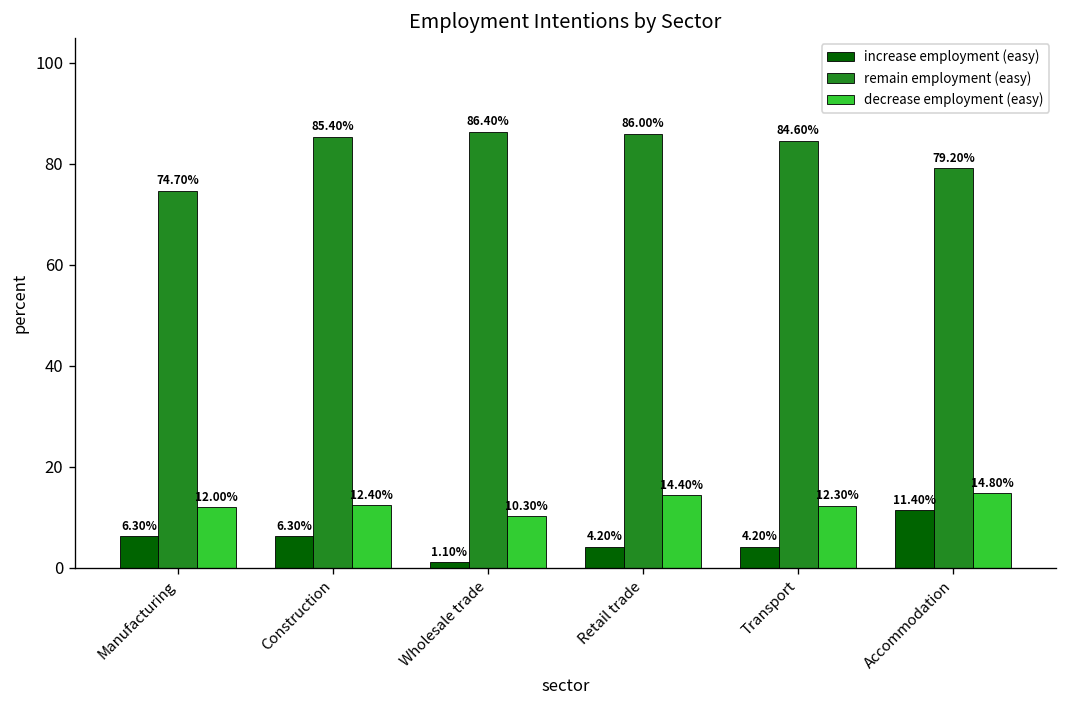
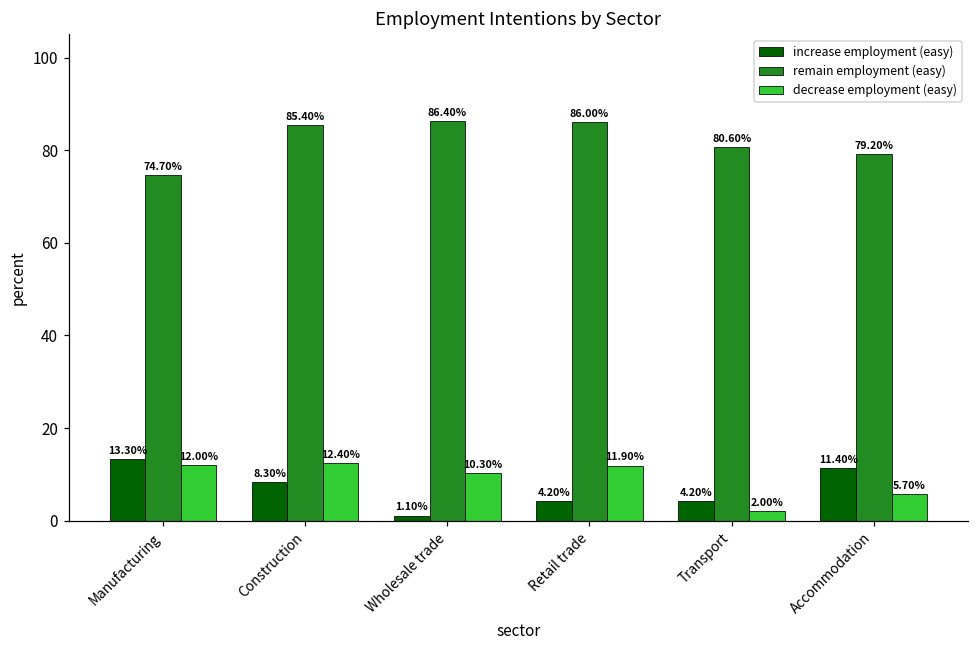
increase employment (easy), Manufacturing: 6.30% -> 13.30%
increase employment (easy), Construction: 6.30% -> 8.30%
decrease employment (easy), Retail trade: 14.40% -> 11.90%
remain employment (easy), Transport: 84.60% -> 80.60%
decrease employment (easy), Transport: 12.30% -> 2.00%
decrease employment (easy), Accommodation: 14.80% -> 5.70%
